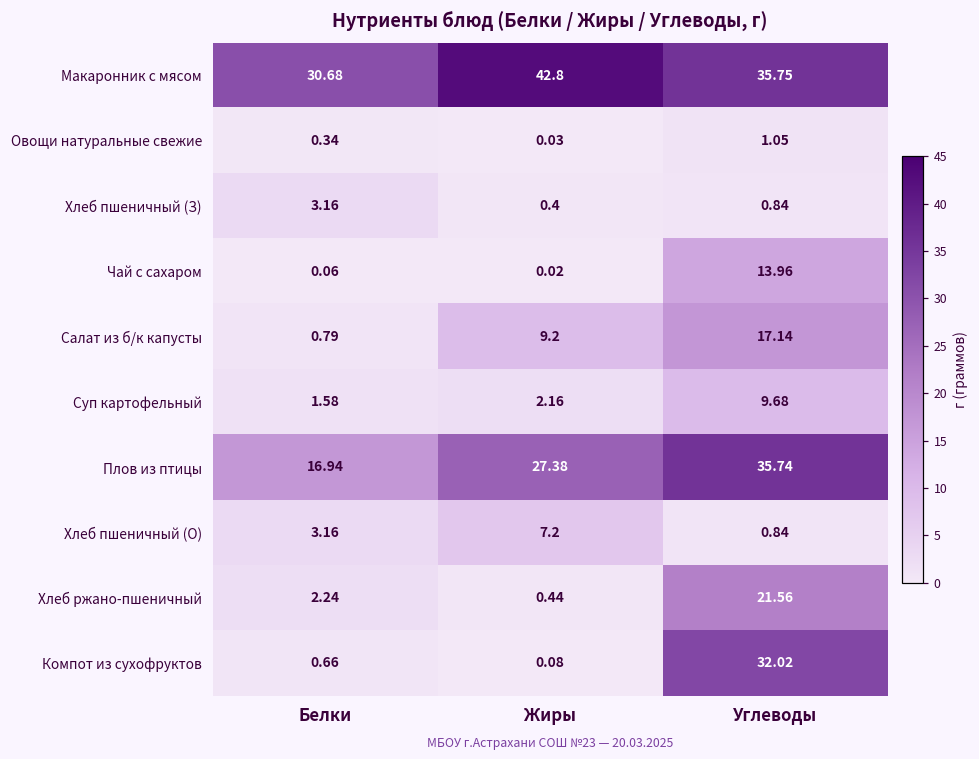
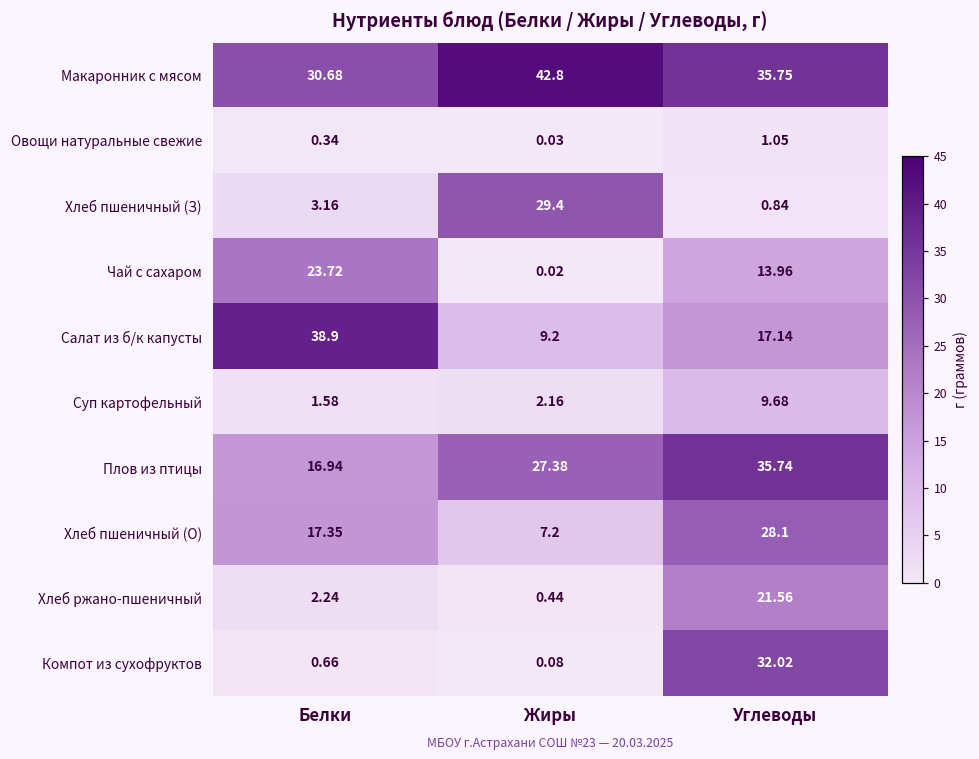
Хлеб пшеничный (З), Жиры: 0.4 -> 29.4
Чай с сахаром, Белки: 0.06 -> 23.72
Салат из б/к капусты, Белки: 0.79 -> 38.9
Хлеб пшеничный (О), Белки: 3.16 -> 17.35
Хлеб пшеничный (О), Углеводы: 0.84 -> 28.1
